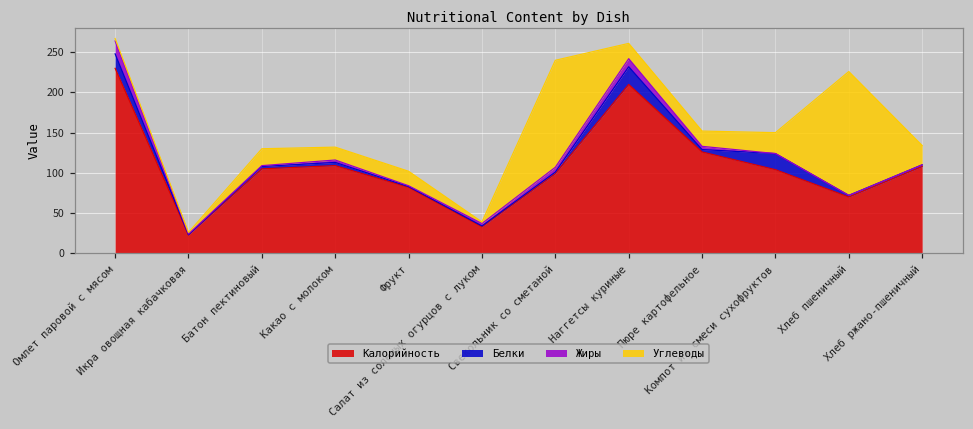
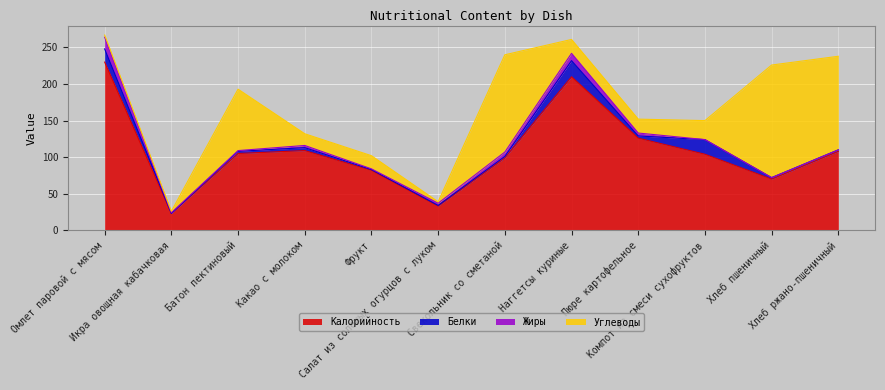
Углеводы, Батон пектиновый: 20 -> 80
Углеводы, Хлеб ржано-пшеничный: 20 -> 130
